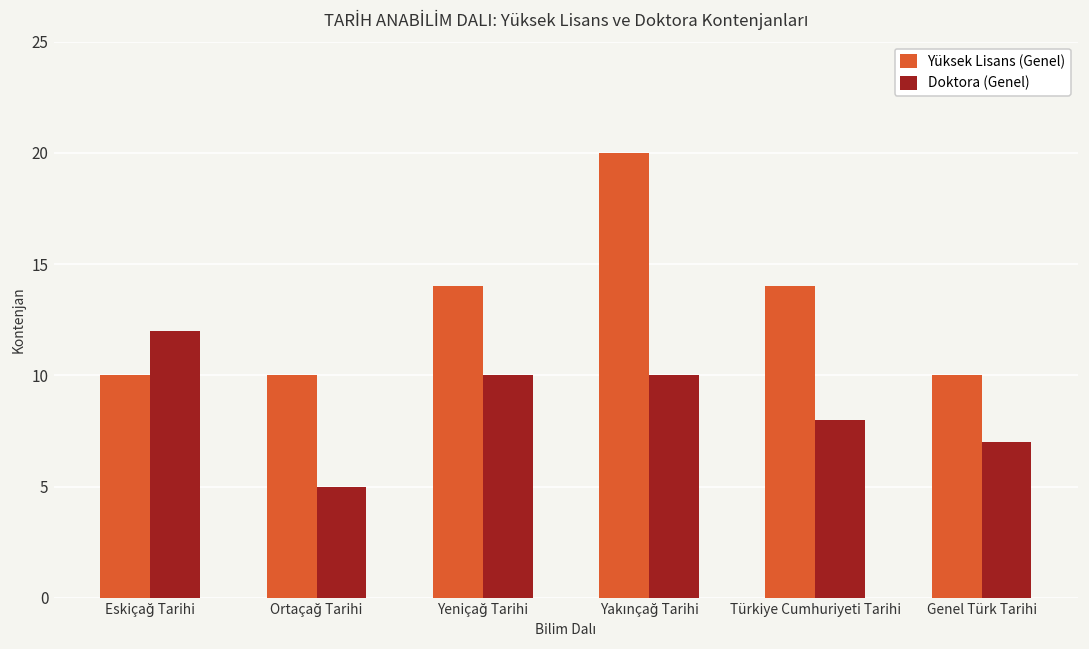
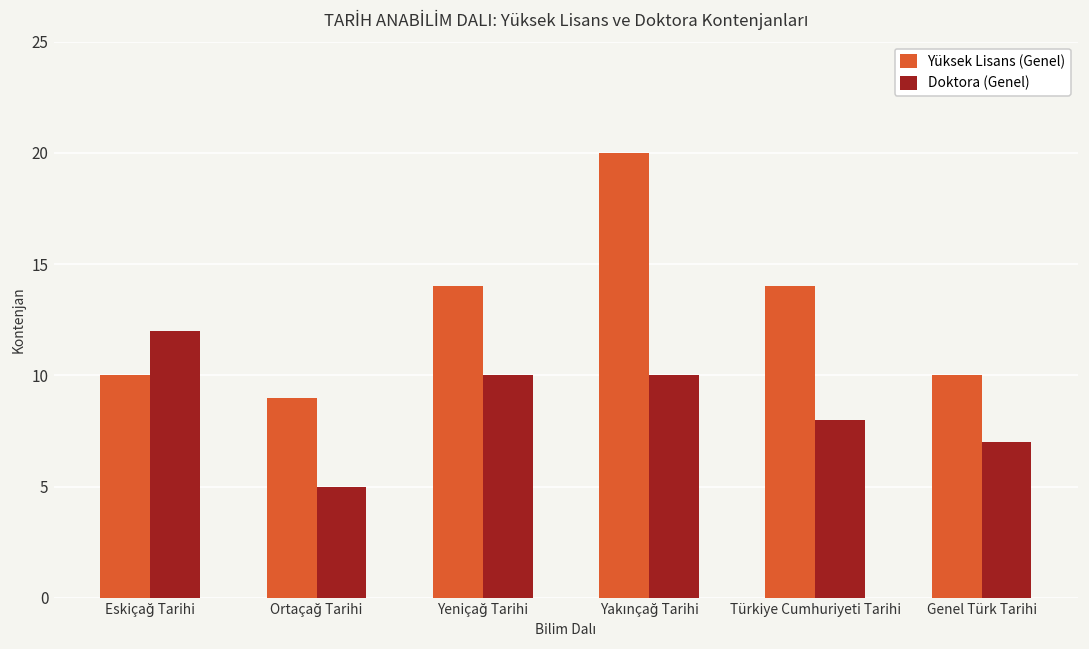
Yüksek Lisans (Genel), Ortaçağ Tarihi: 10 -> 9
